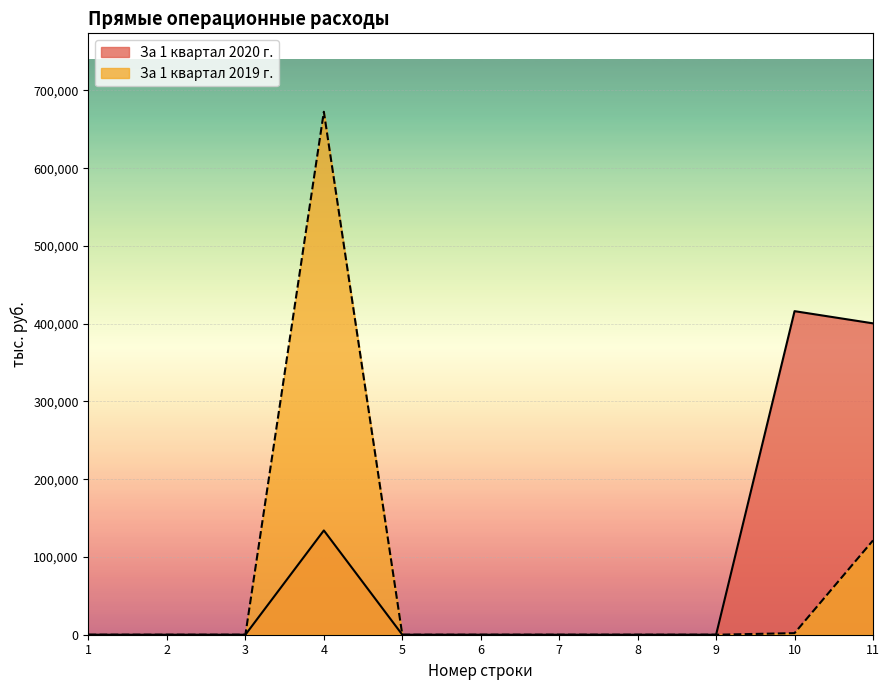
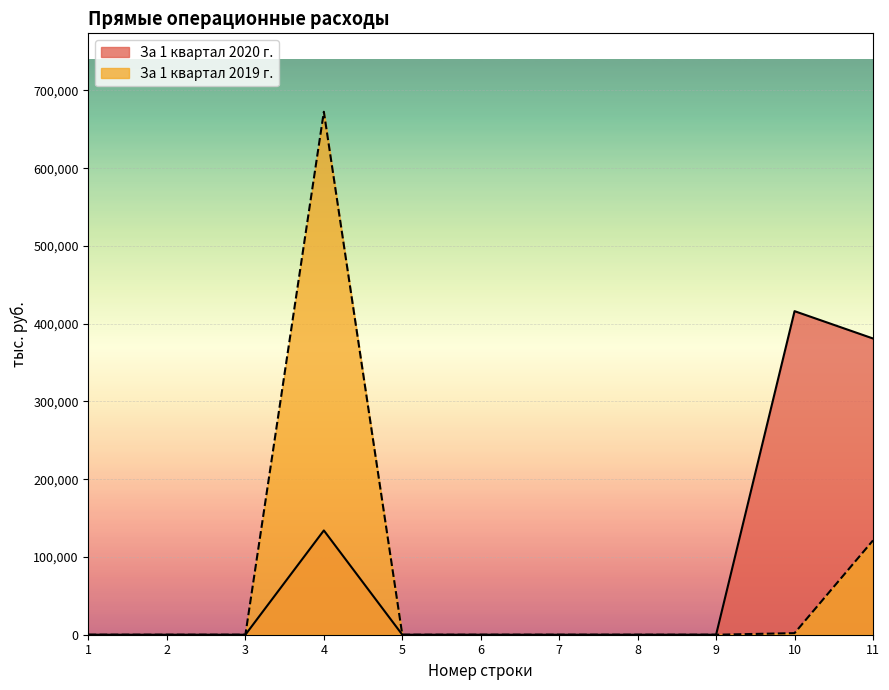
За 1 квартал 2020 г., 11: 400,000 -> 380,000
